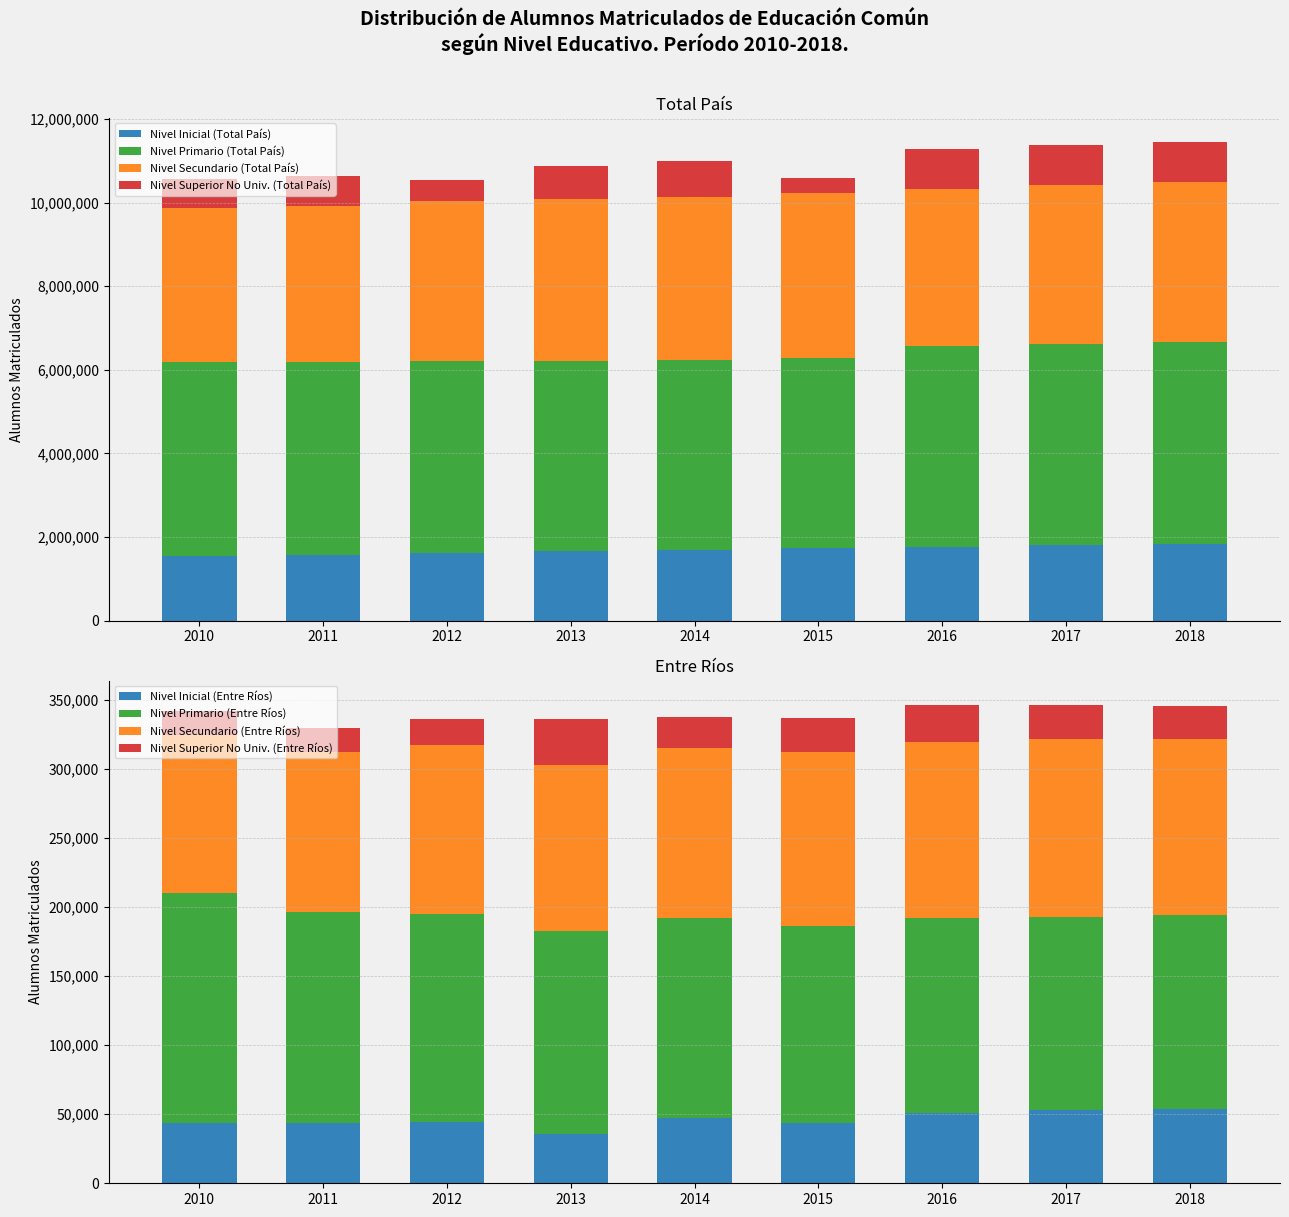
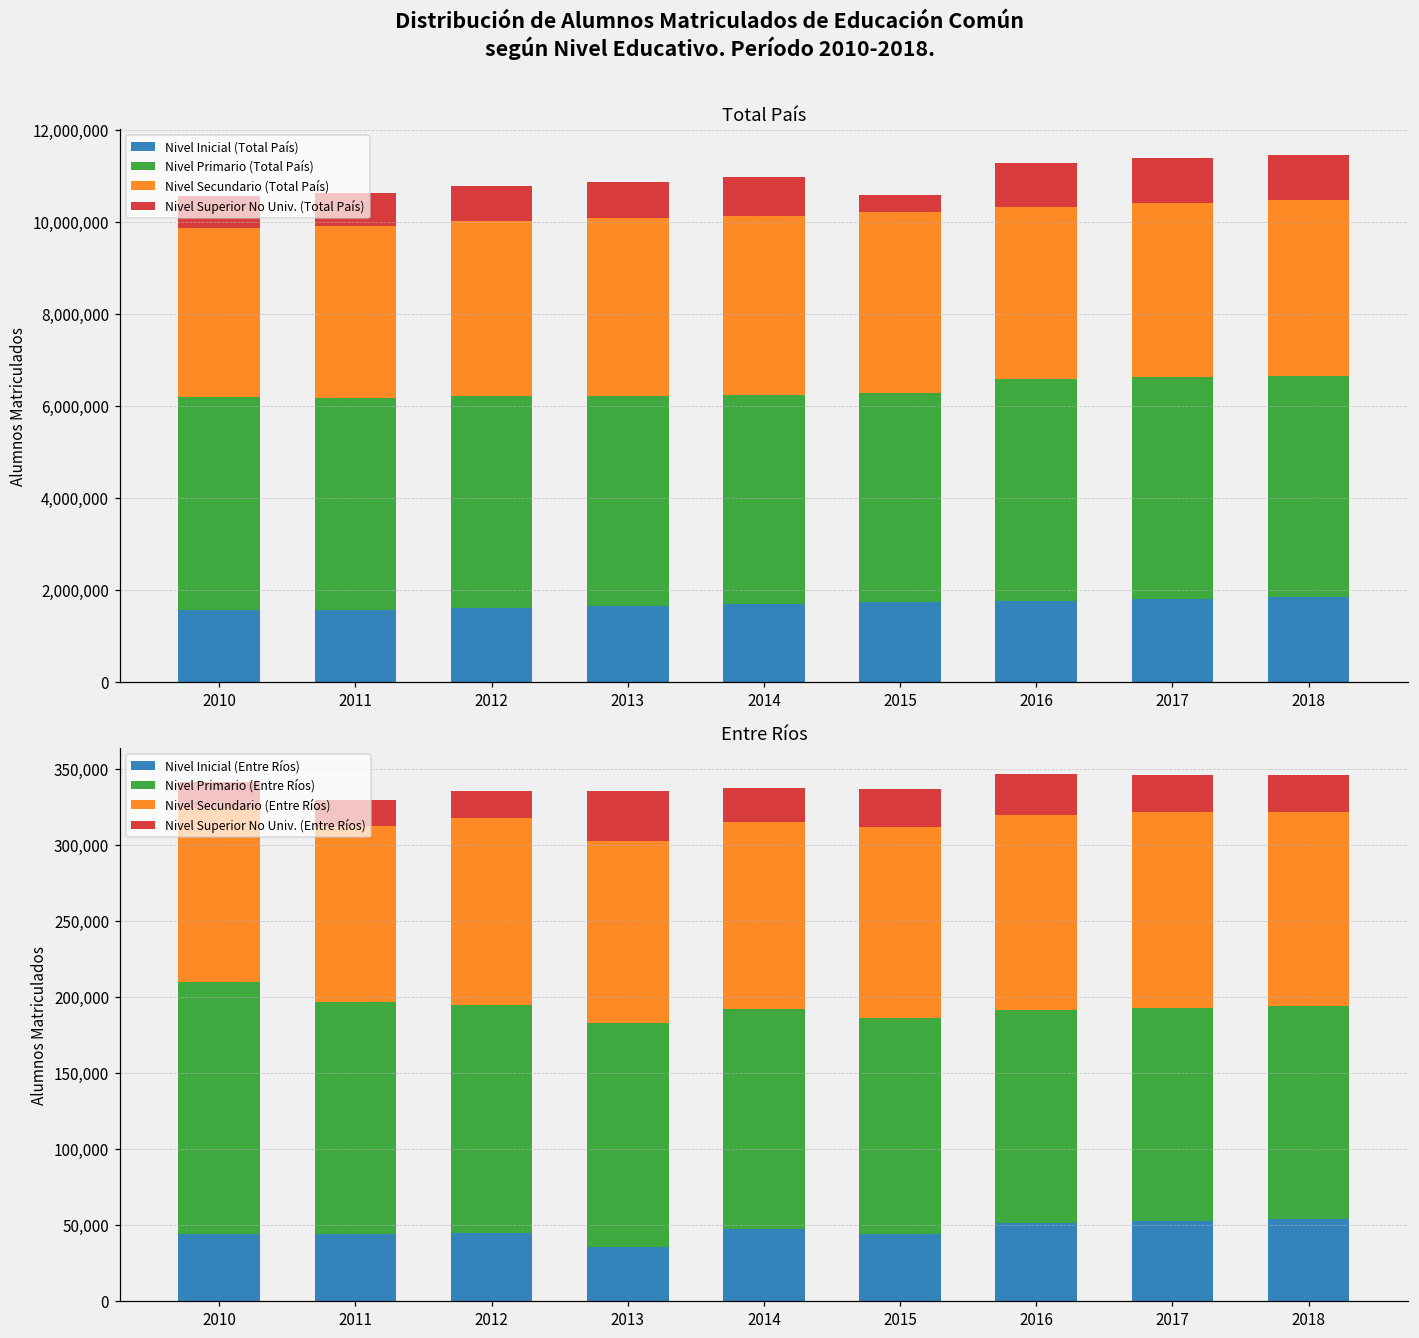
Total País, Nivel Superior No Univ. (Total País), 2012: 500,000 -> 800,000
